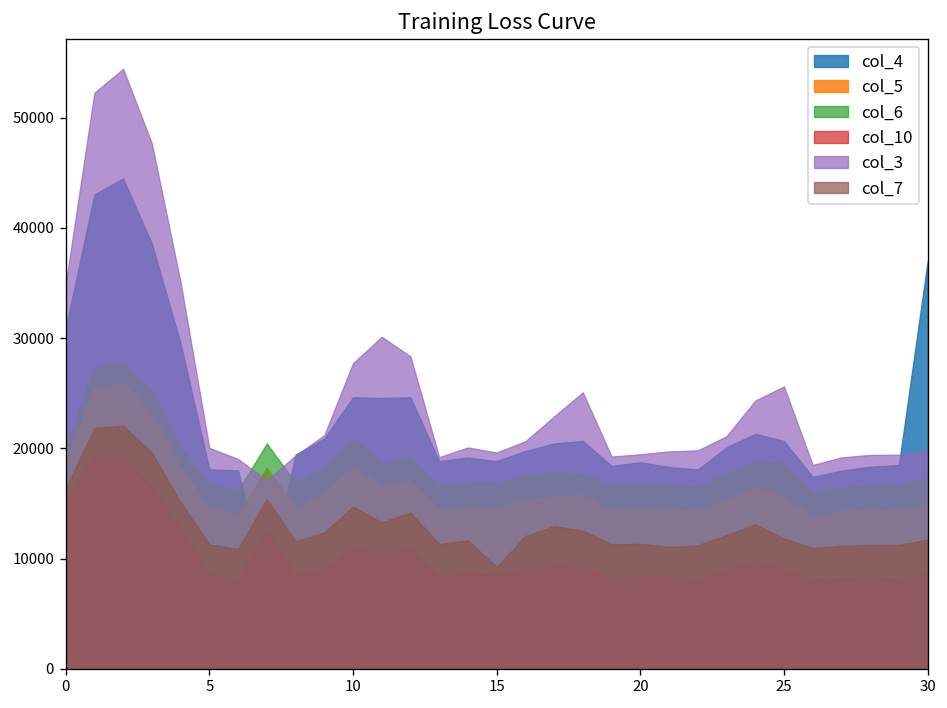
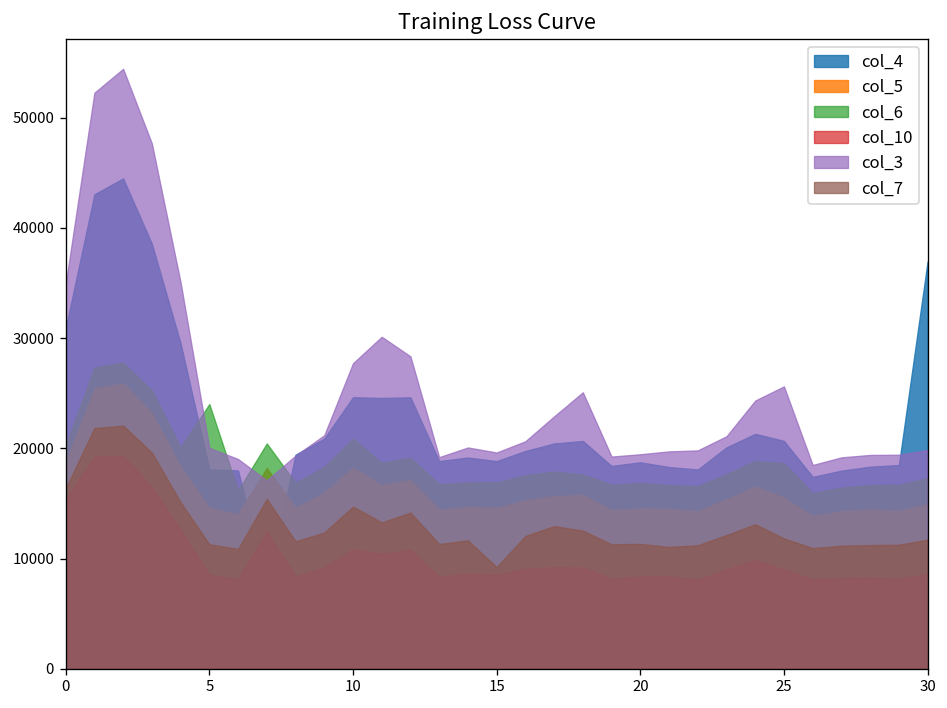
col_6, 5: 17000 -> 24000
